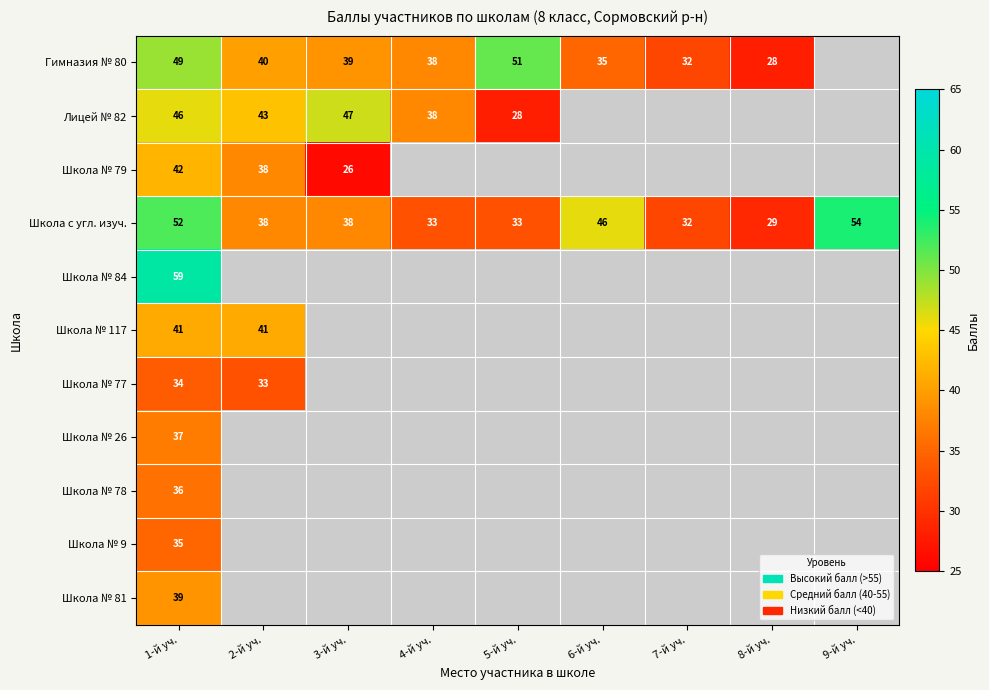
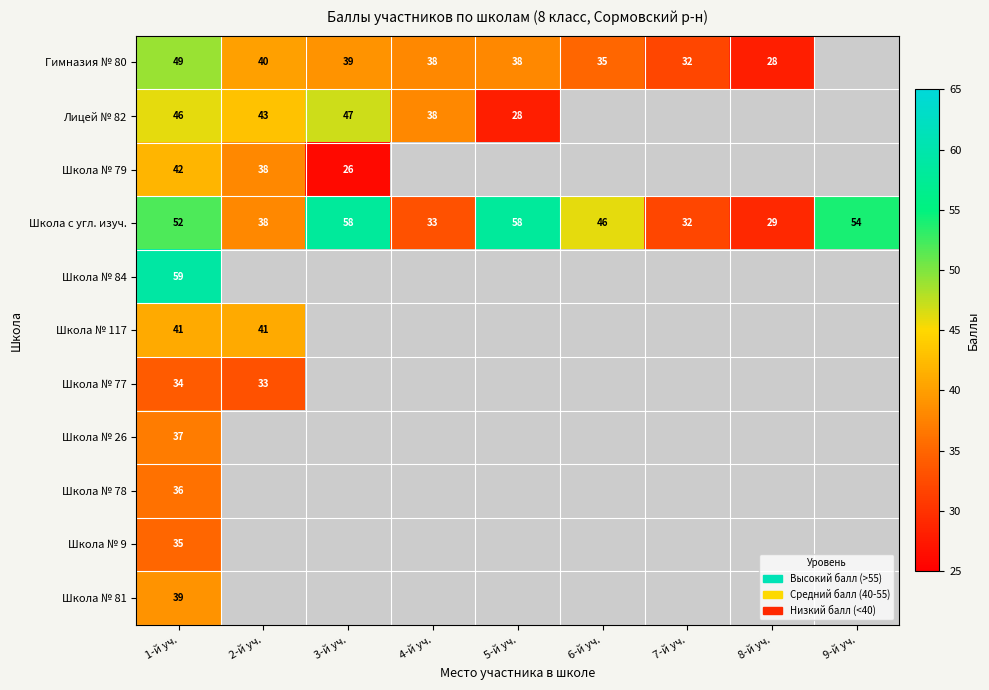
Гимназия № 80, 5-й уч.: 51 -> 38
Школа с угл. изуч., 3-й уч.: 38 -> 58
Школа с угл. изуч., 5-й уч.: 33 -> 58
